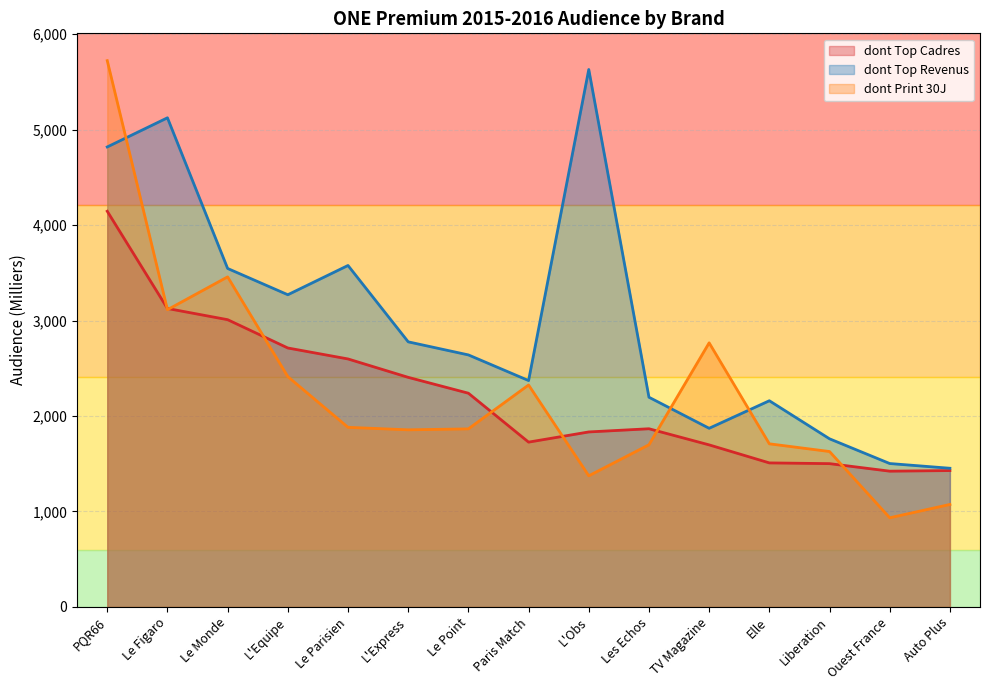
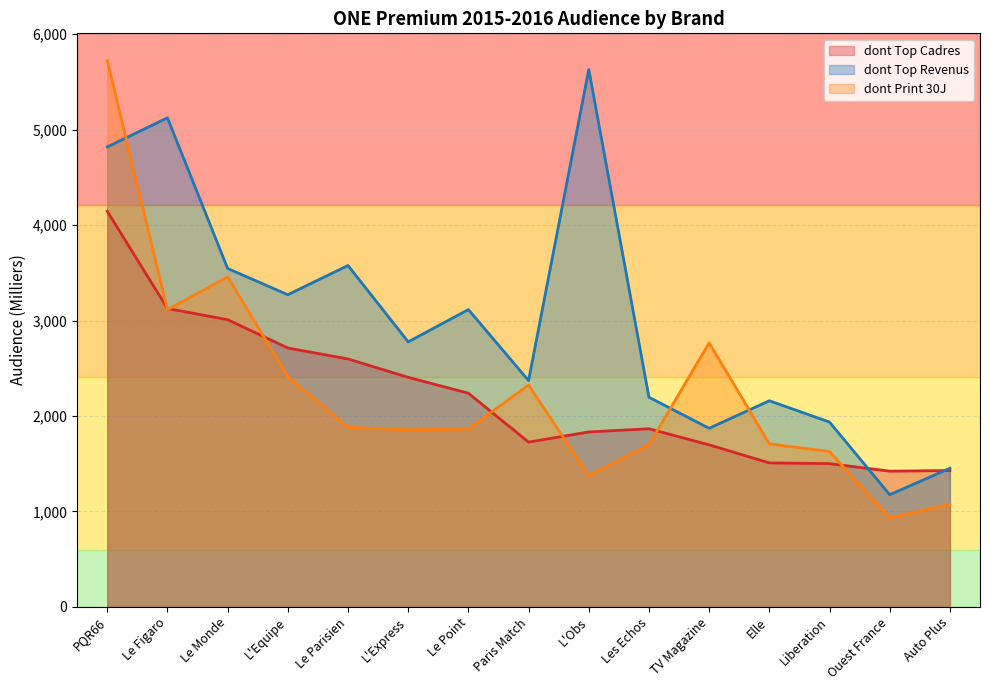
dont Top Revenus, Le Point: 2,600 -> 3,100
dont Top Revenus, Liberation: 1,800 -> 1,900
dont Top Revenus, Ouest France: 1,500 -> 1,200
